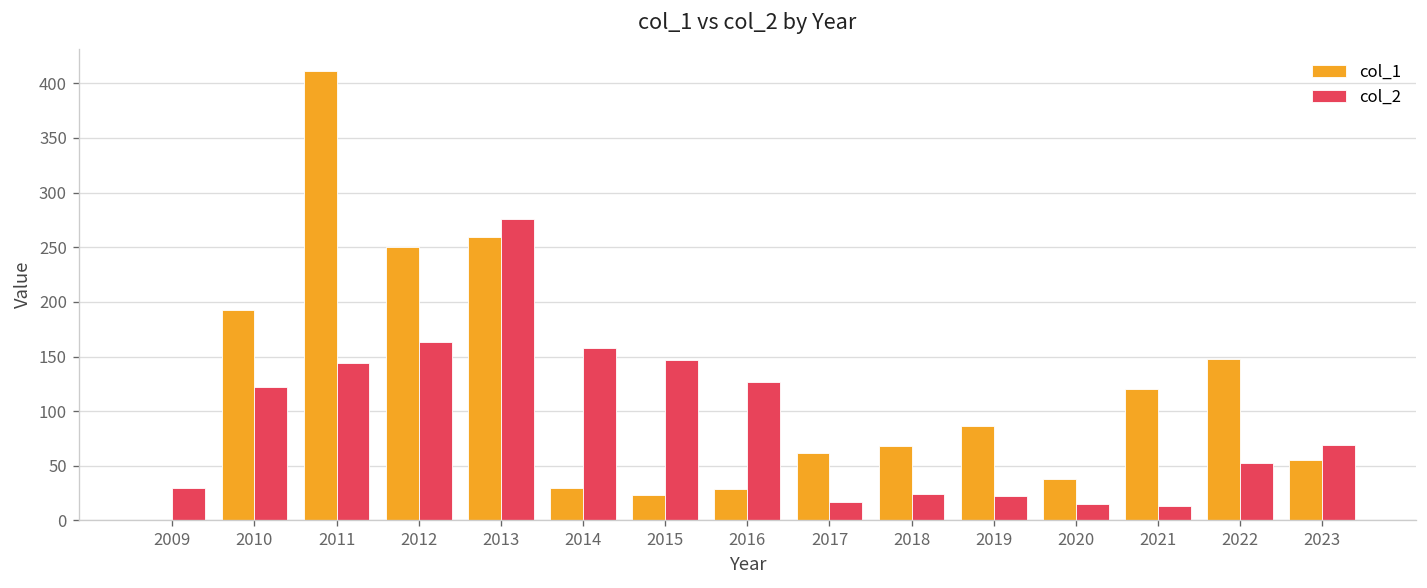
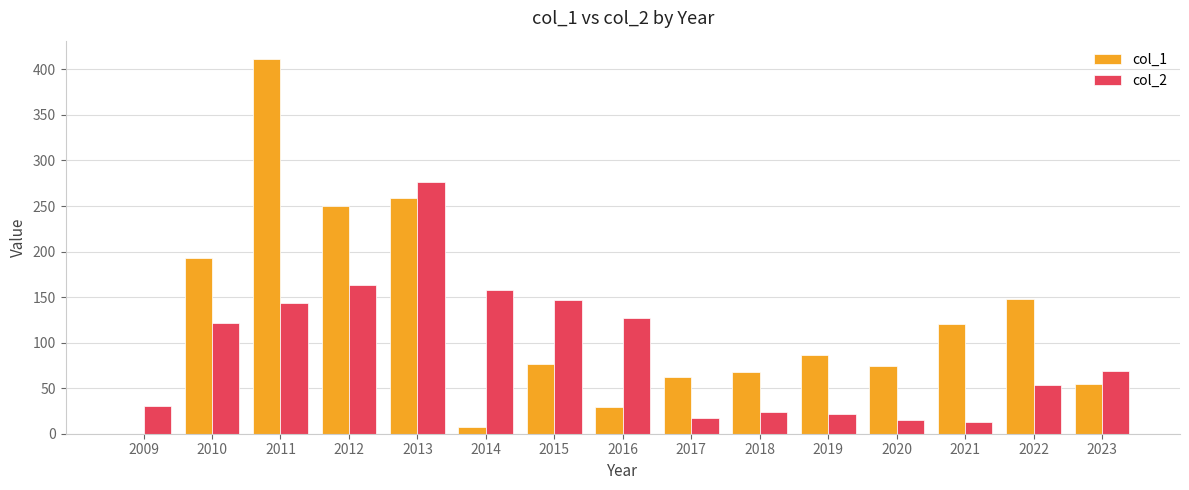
col_1, 2014: 30 -> 10
col_1, 2015: 20 -> 80
col_1, 2020: 40 -> 70
